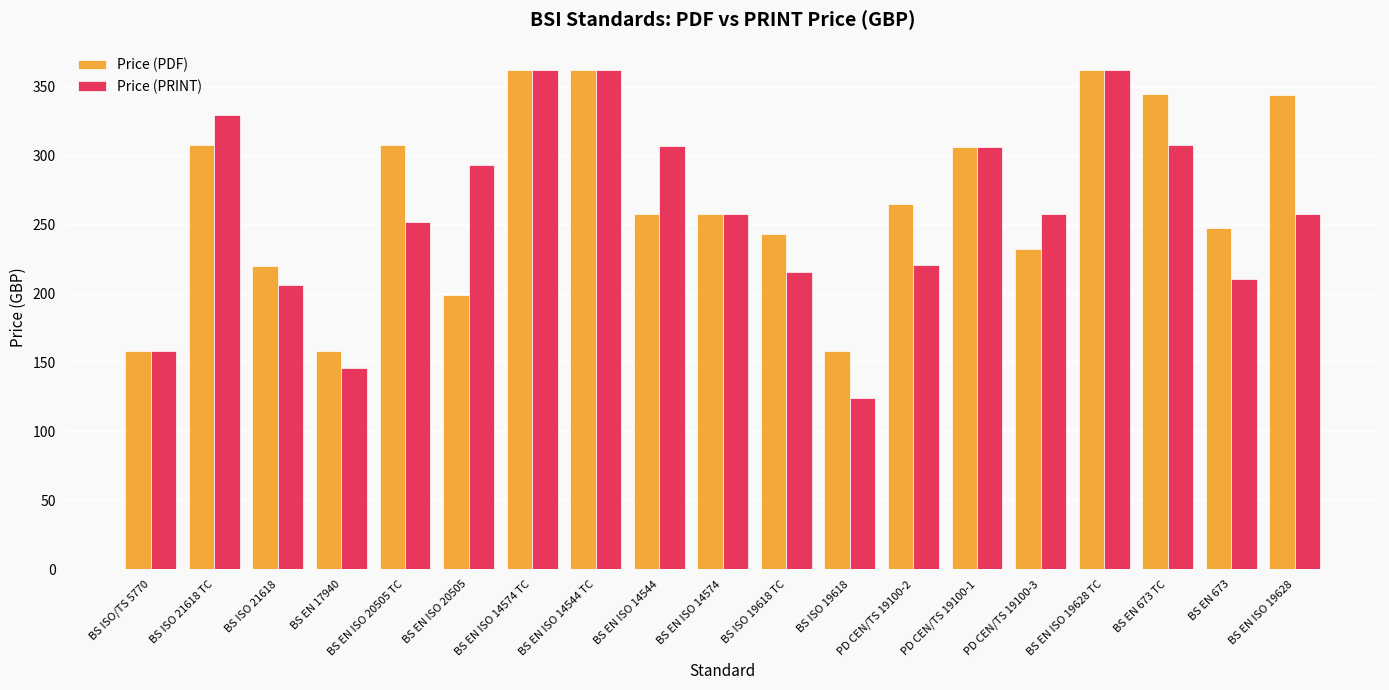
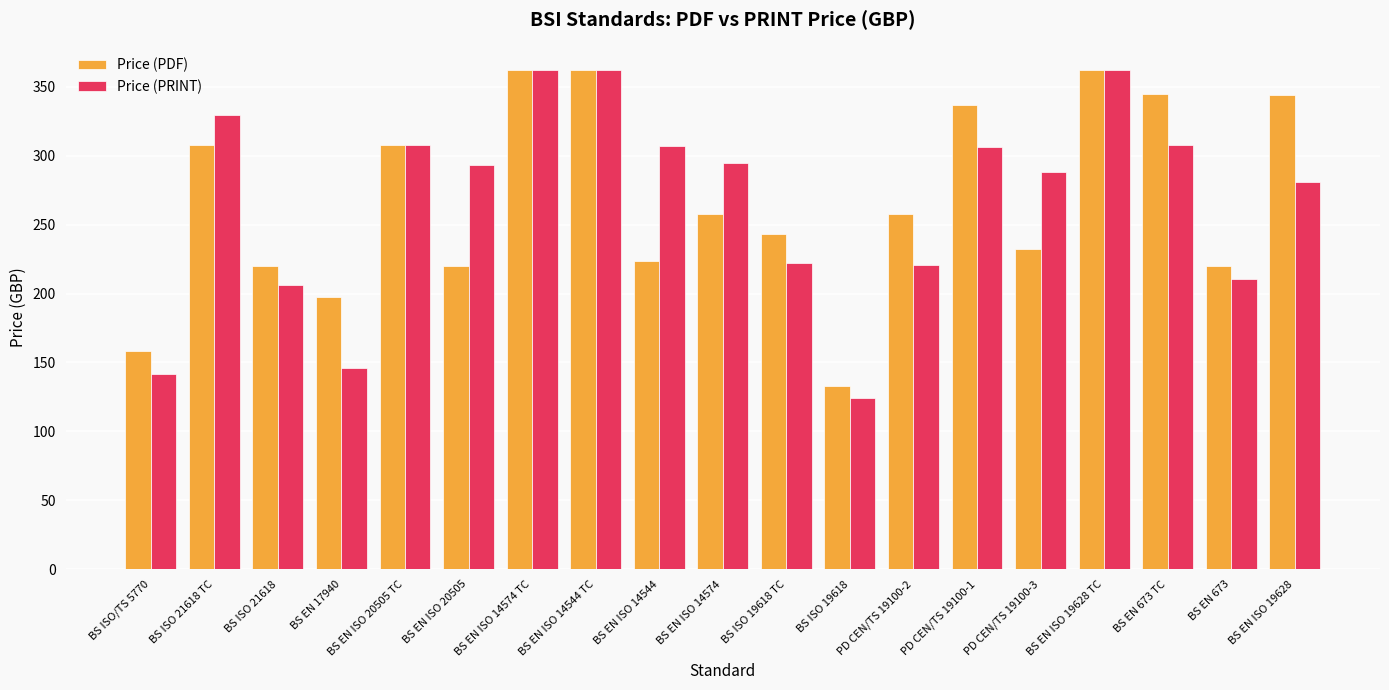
Price (PRINT), BS ISO/TS 5770: 158 -> 141
Price (PDF), BS EN 17940: 158 -> 197
Price (PRINT), BS EN ISO 20505 TC: 252 -> 308
Price (PDF), BS EN ISO 20505: 199 -> 220
Price (PDF), BS EN ISO 14544: 258 -> 224
Price (PRINT), BS EN ISO 14574: 258 -> 295
Price (PRINT), BS ISO 19618 TC: 215 -> 222
Price (PDF), BS ISO 19618: 158 -> 133
Price (PDF), PD CEN/TS 19100-2: 265 -> 258
Price (PDF), PD CEN/TS 19100-1: 306 -> 337
Price (PRINT), PD CEN/TS 19100-3: 258 -> 288
Price (PDF), BS EN 673: 248 -> 220
Price (PRINT), BS EN ISO 19628: 258 -> 281
